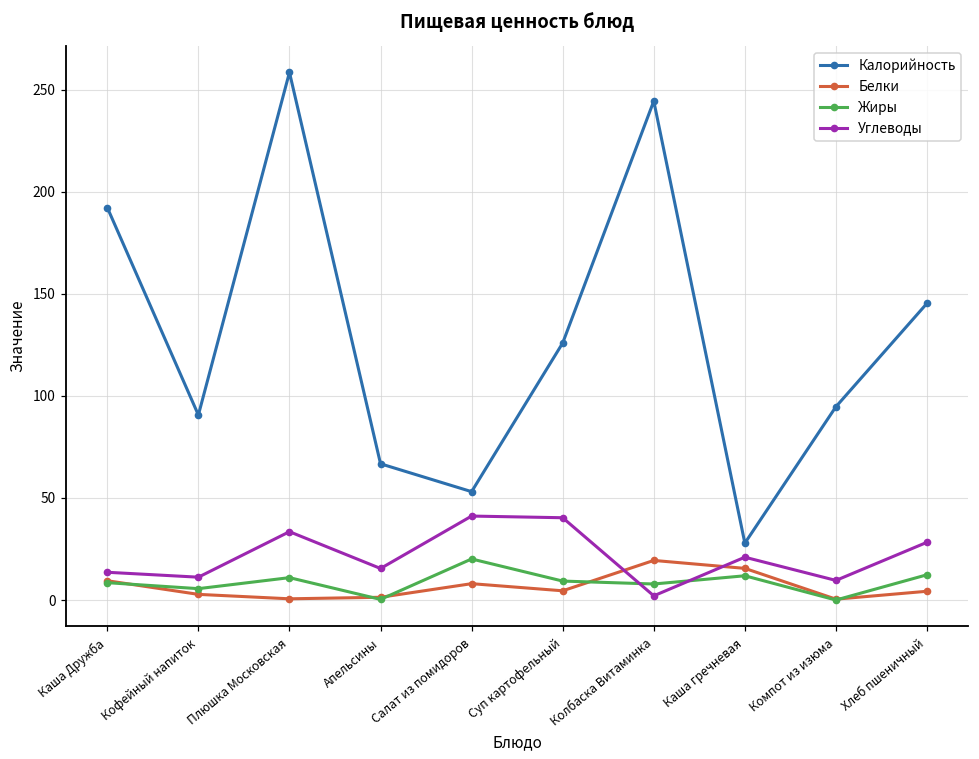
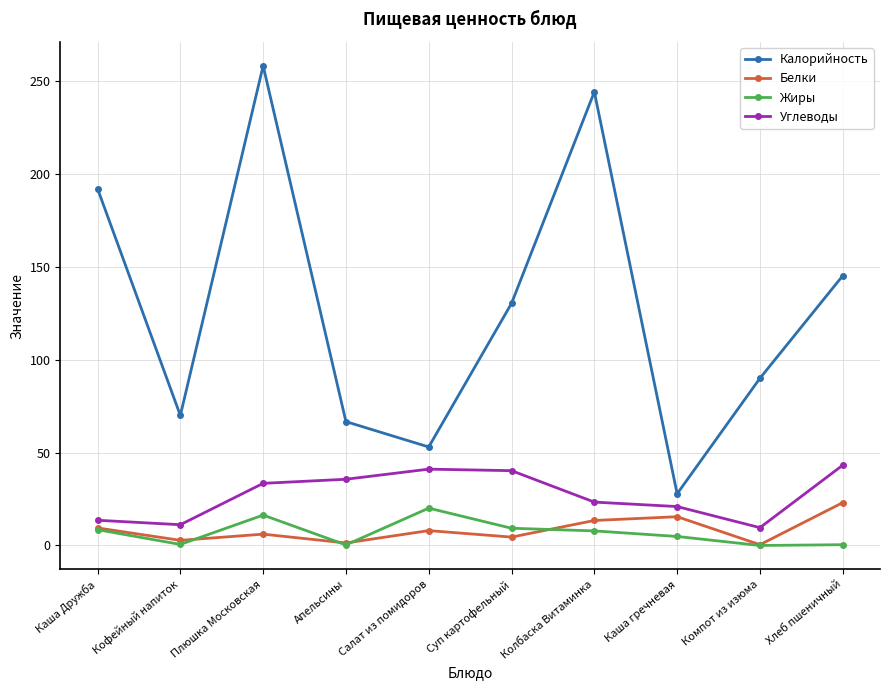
Калорийность, Кофейный напиток: 91 -> 70
Жиры, Кофейный напиток: 6 -> 1
Белки, Плюшка Московская: 1 -> 6
Жиры, Плюшка Московская: 11 -> 16
Углеводы, Апельсины: 15 -> 36
Калорийность, Суп картофельный: 126 -> 130
Белки, Колбаска Витаминка: 19 -> 13
Углеводы, Колбаска Витаминка: 2 -> 23
Жиры, Каша гречневая: 12 -> 5
Калорийность, Компот из изюма: 95 -> 90
Белки, Хлеб пшеничный: 4 -> 23
Жиры, Хлеб пшеничный: 12 -> 0
Углеводы, Хлеб пшеничный: 28 -> 43
